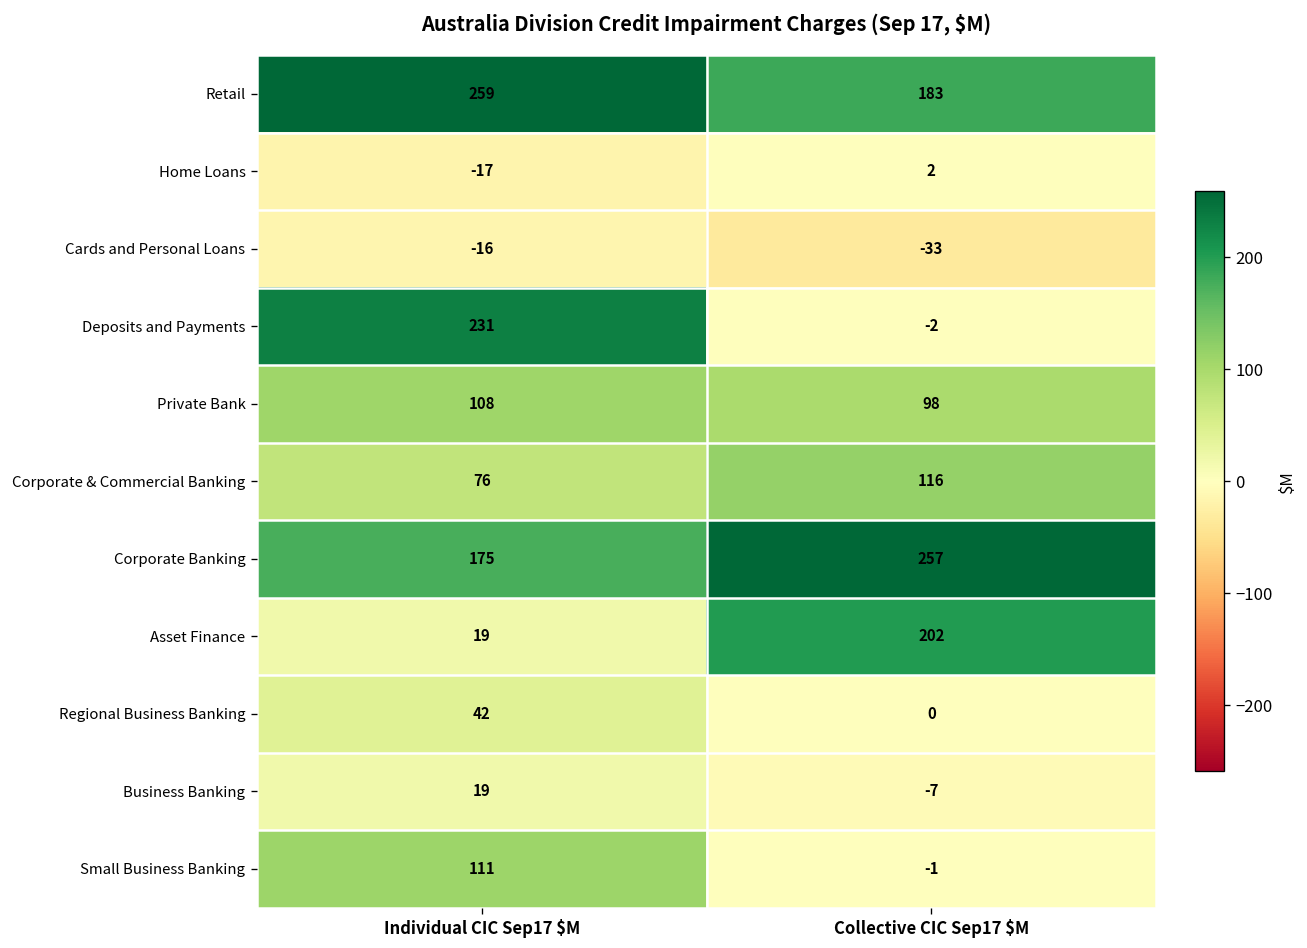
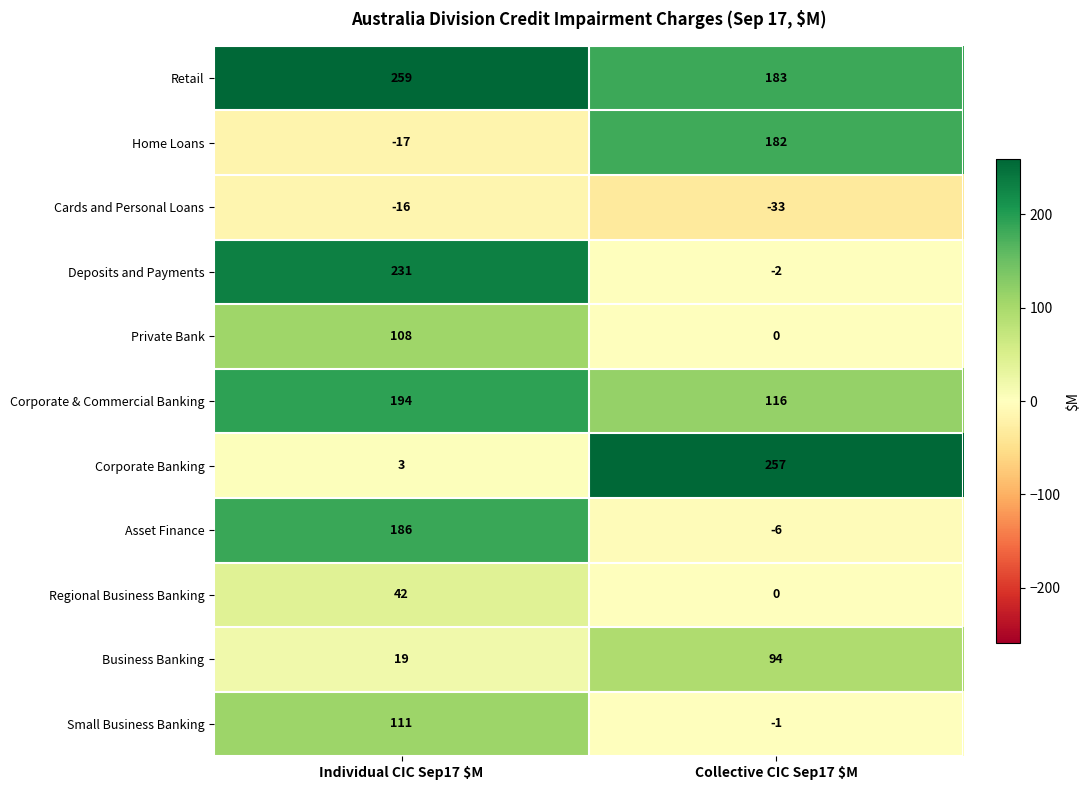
Home Loans, Collective CIC Sep17 $M: 2 -> 182
Private Bank, Collective CIC Sep17 $M: 98 -> 0
Corporate & Commercial Banking, Individual CIC Sep17 $M: 76 -> 194
Corporate Banking, Individual CIC Sep17 $M: 175 -> 3
Asset Finance, Individual CIC Sep17 $M: 19 -> 186
Asset Finance, Collective CIC Sep17 $M: 202 -> -6
Business Banking, Collective CIC Sep17 $M: -7 -> 94
